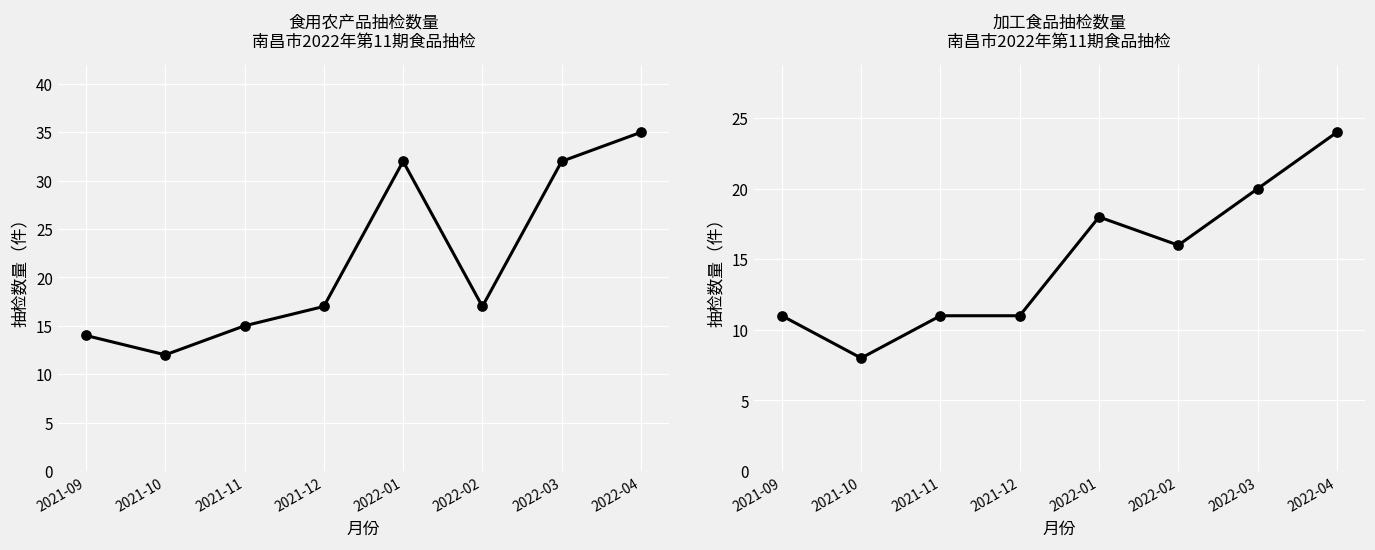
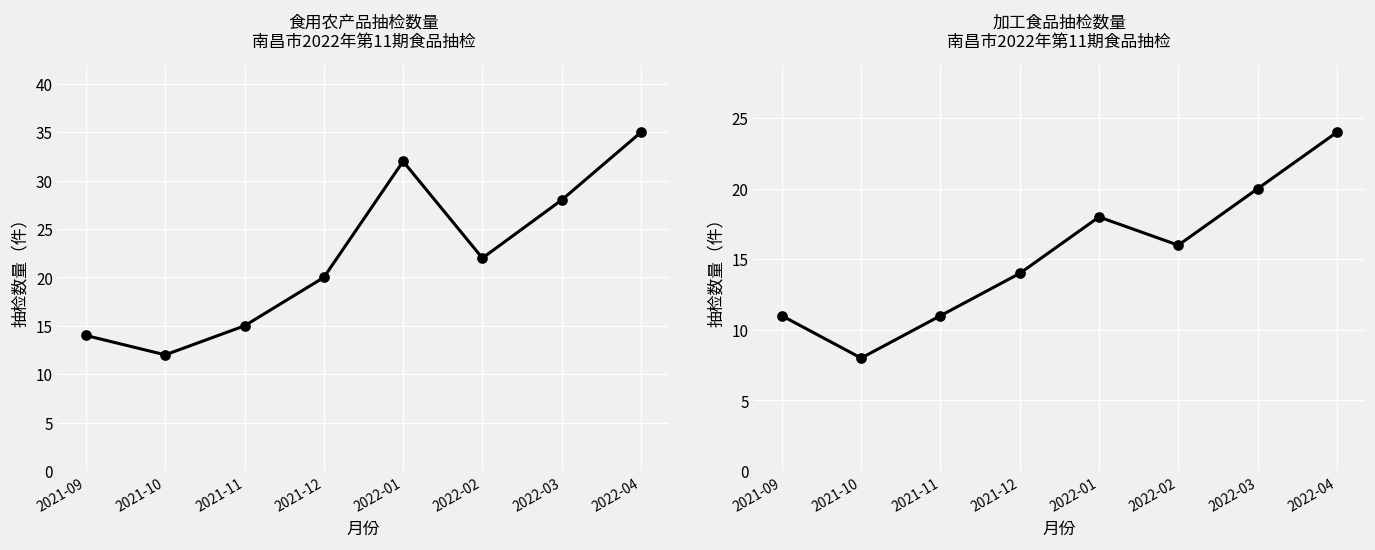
食用农产品抽检数量 南昌市2022年第11期食品抽检, 2021-12: 17 -> 20
食用农产品抽检数量 南昌市2022年第11期食品抽检, 2022-02: 17 -> 22
食用农产品抽检数量 南昌市2022年第11期食品抽检, 2022-03: 32 -> 28
加工食品抽检数量 南昌市2022年第11期食品抽检, 2021-12: 11 -> 14
